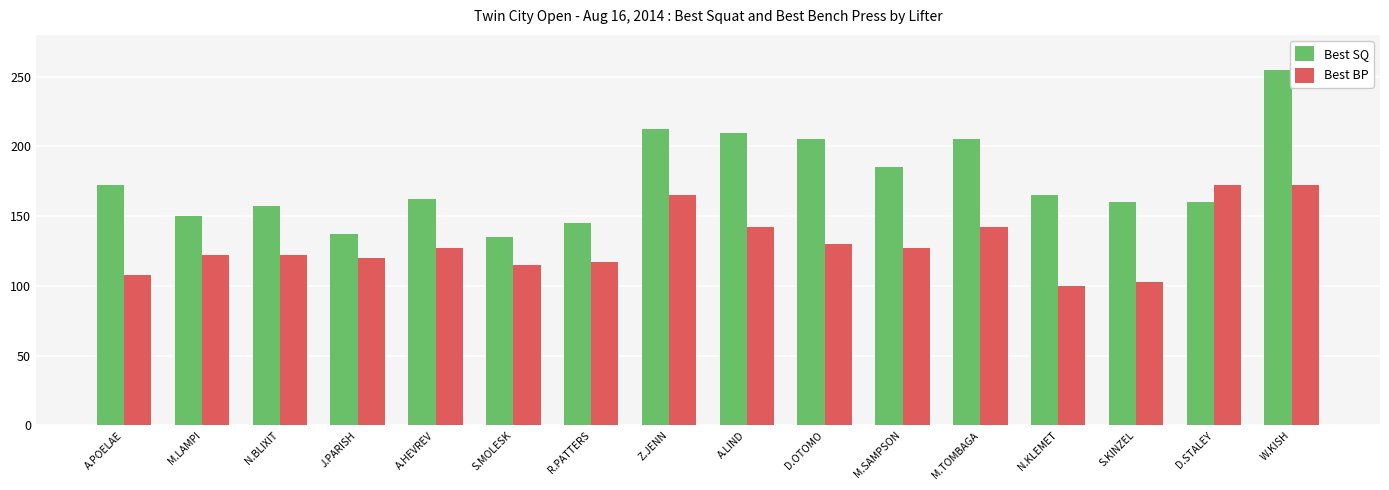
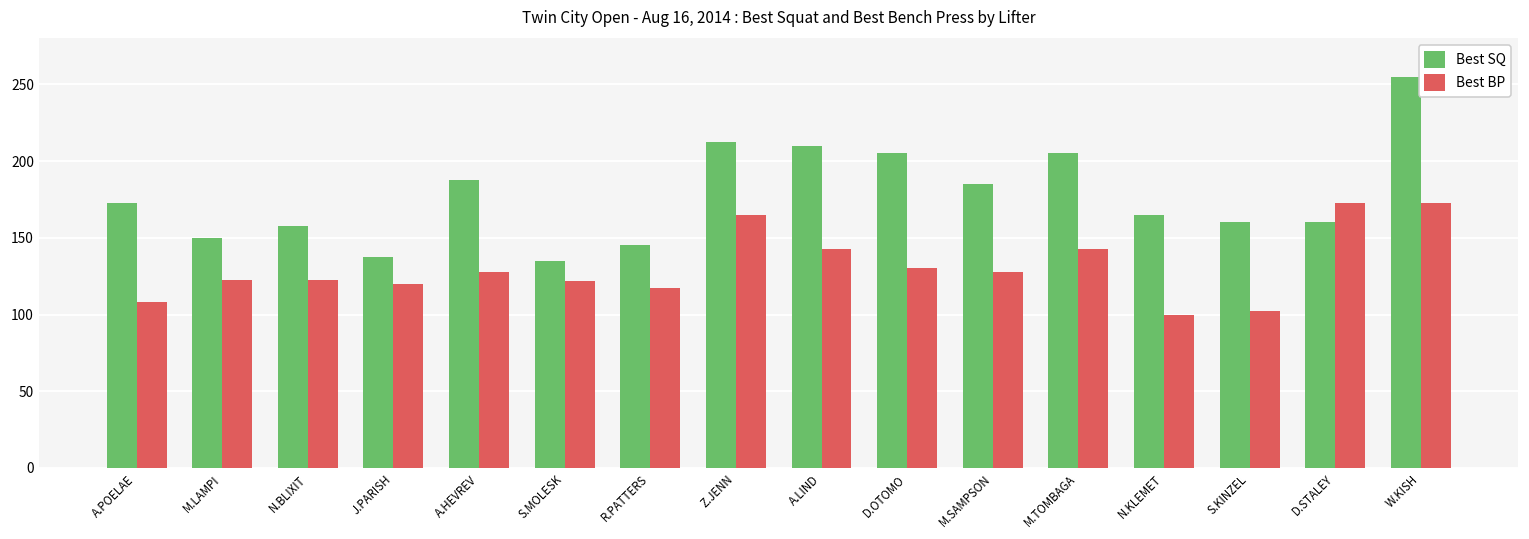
Best SQ, A.HEVREV: 163 -> 188
Best BP, S.MOLESK: 115 -> 122
